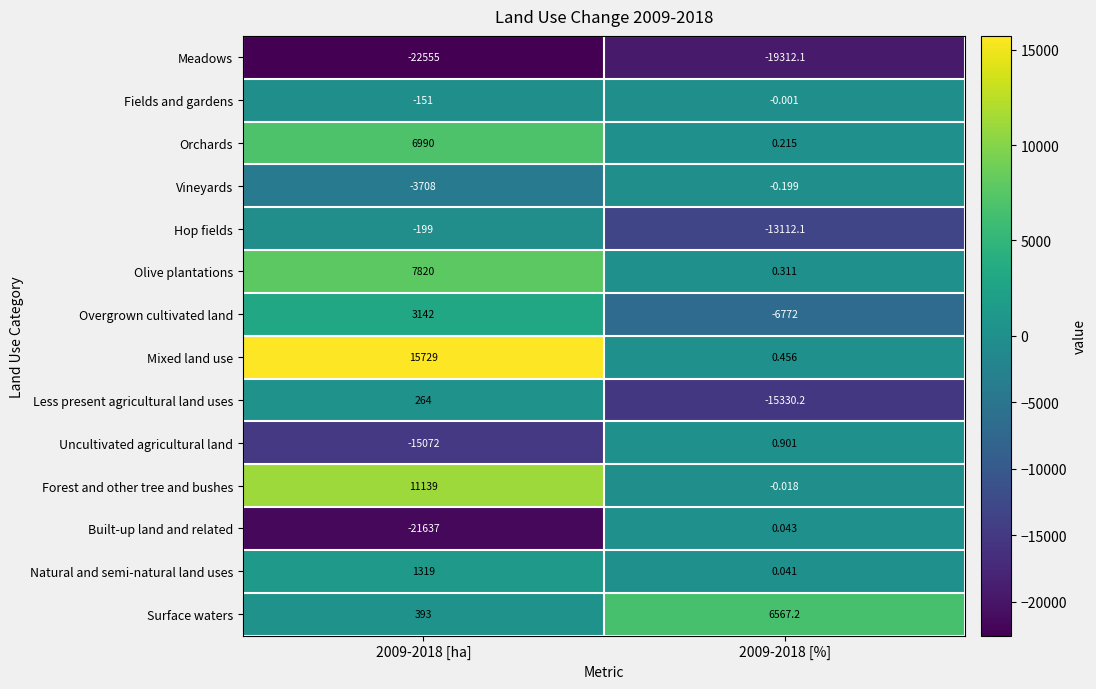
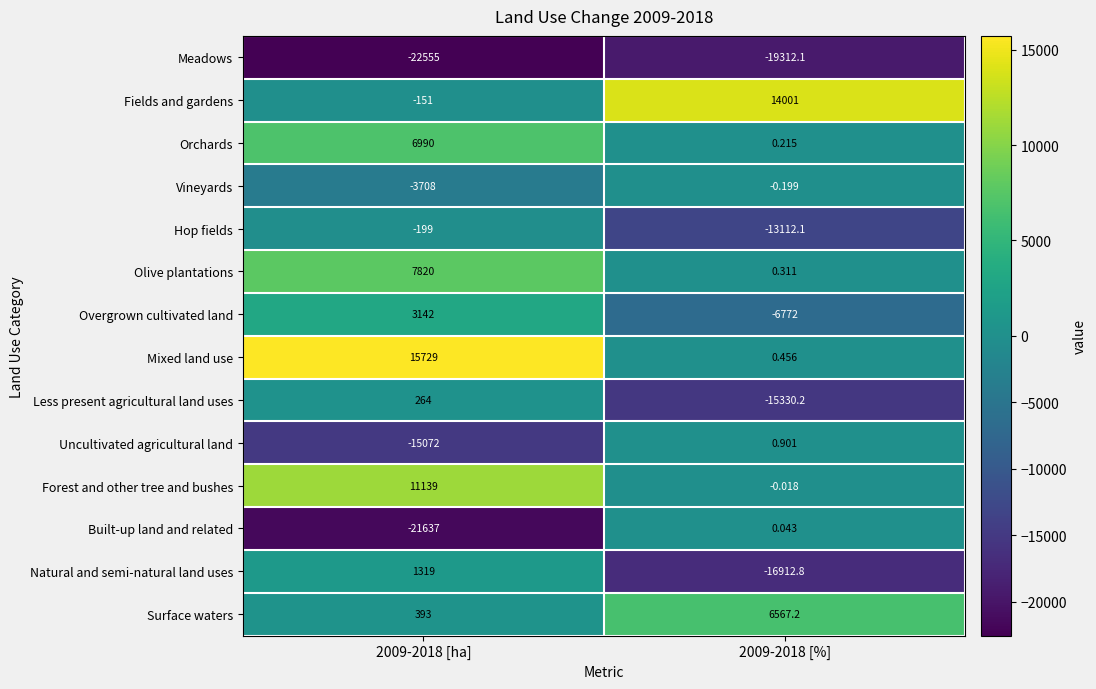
Fields and gardens, 2009-2018 [%]: -0.001 -> 14001
Natural and semi-natural land uses, 2009-2018 [%]: 0.041 -> -16912.8
